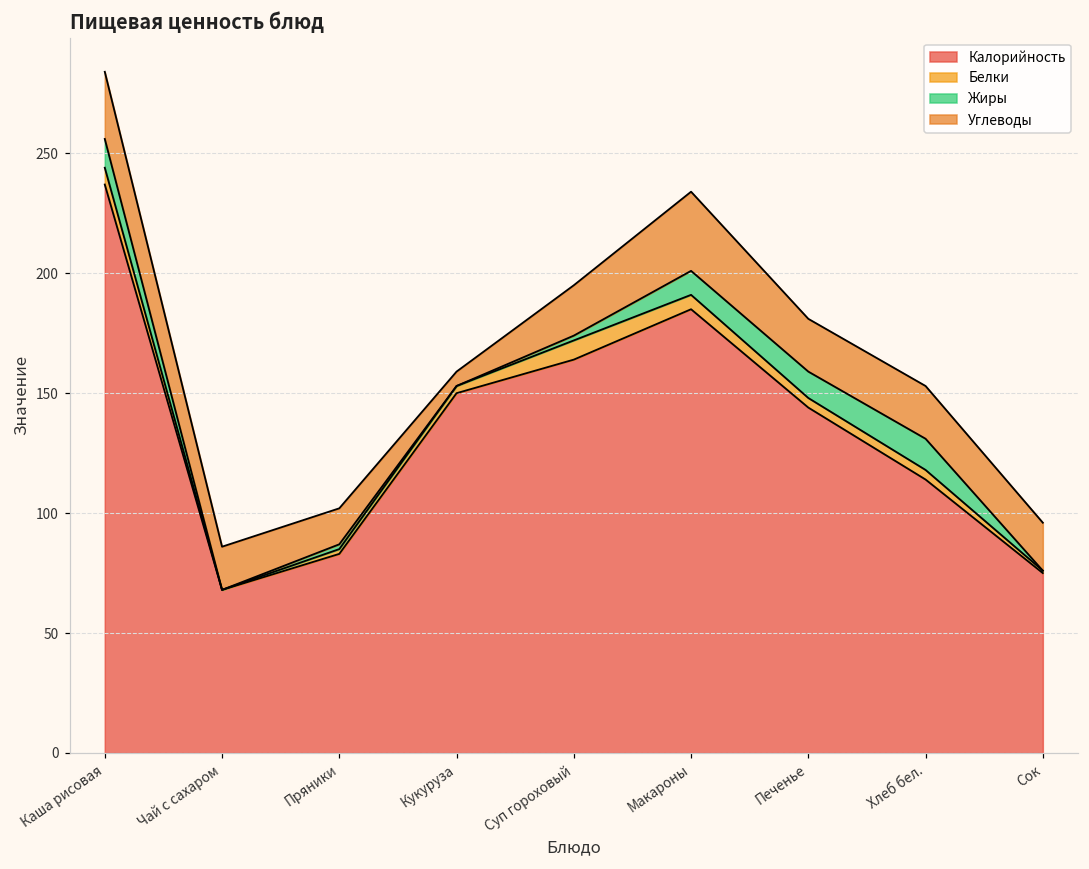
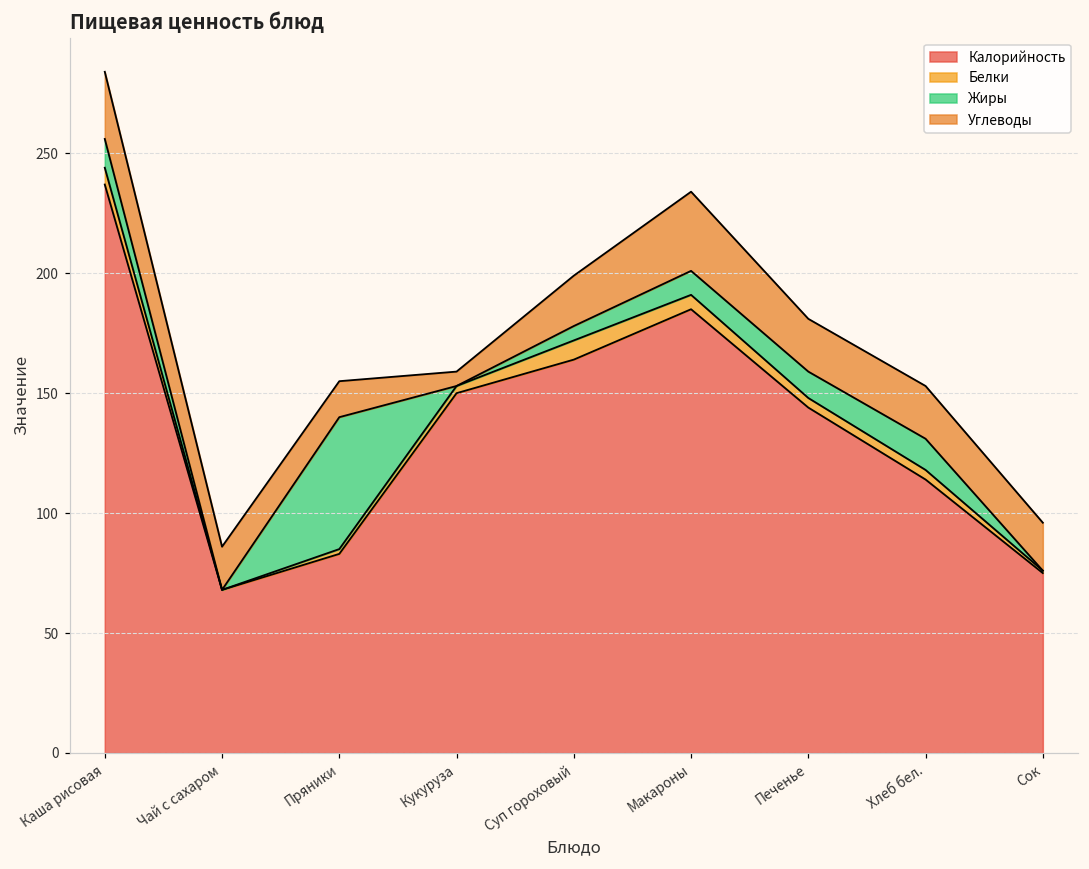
Жиры, Пряники: 2 -> 55
Жиры, Суп гороховый: 2 -> 6
